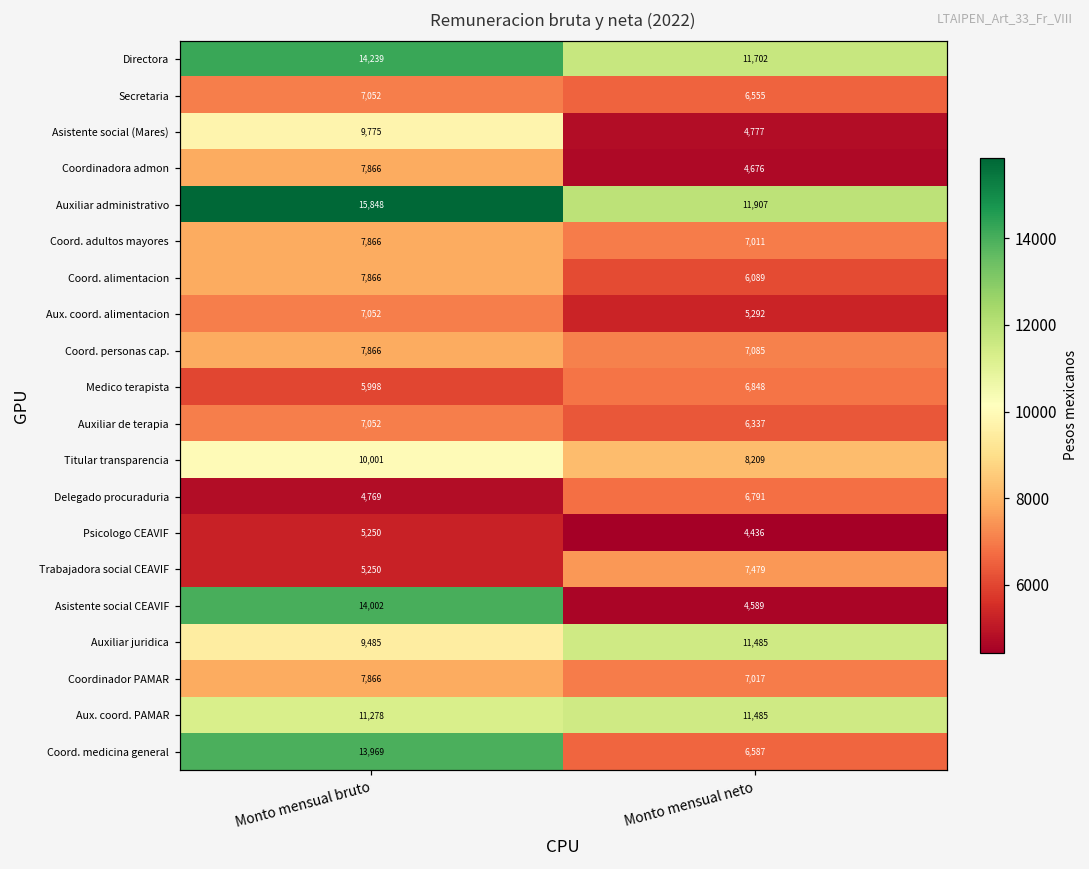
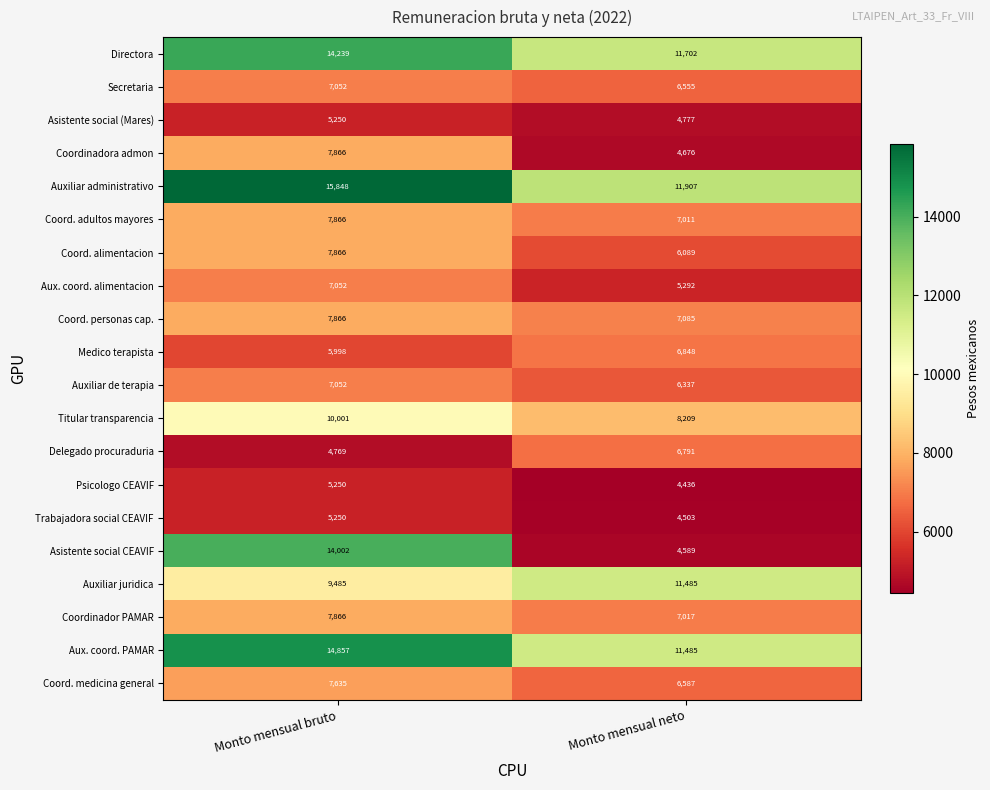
Asistente social (Mares), Monto mensual bruto: 9,775 -> 5,250
Trabajadora social CEAVIF, Monto mensual neto: 7,479 -> 4,503
Aux. coord. PAMAR, Monto mensual bruto: 11,278 -> 14,857
Coord. medicina general, Monto mensual bruto: 13,969 -> 7,635
